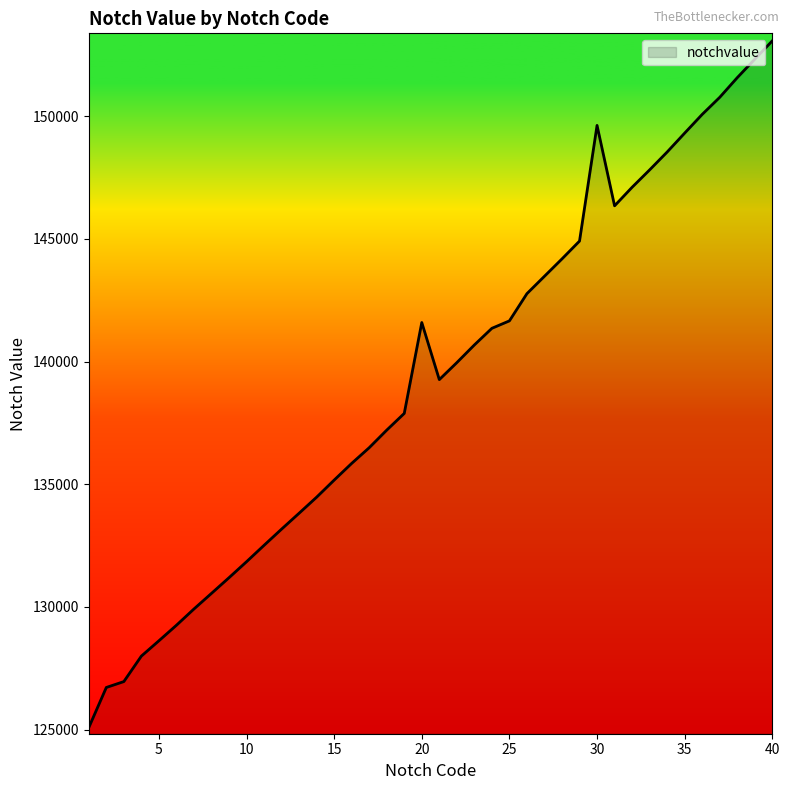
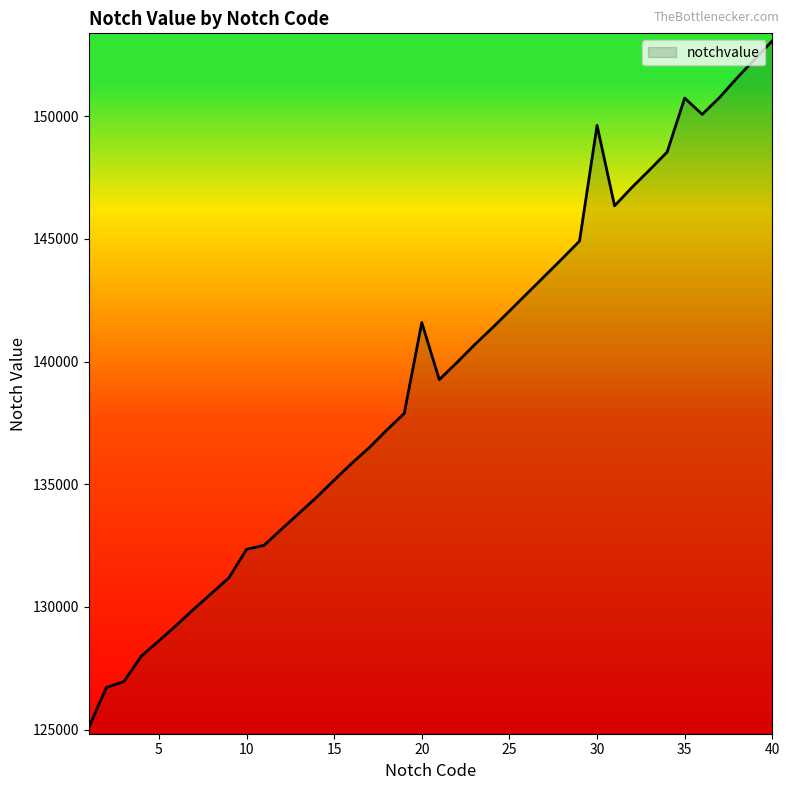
10: 131800 -> 132300
25: 141700 -> 142100
35: 149300 -> 150700
